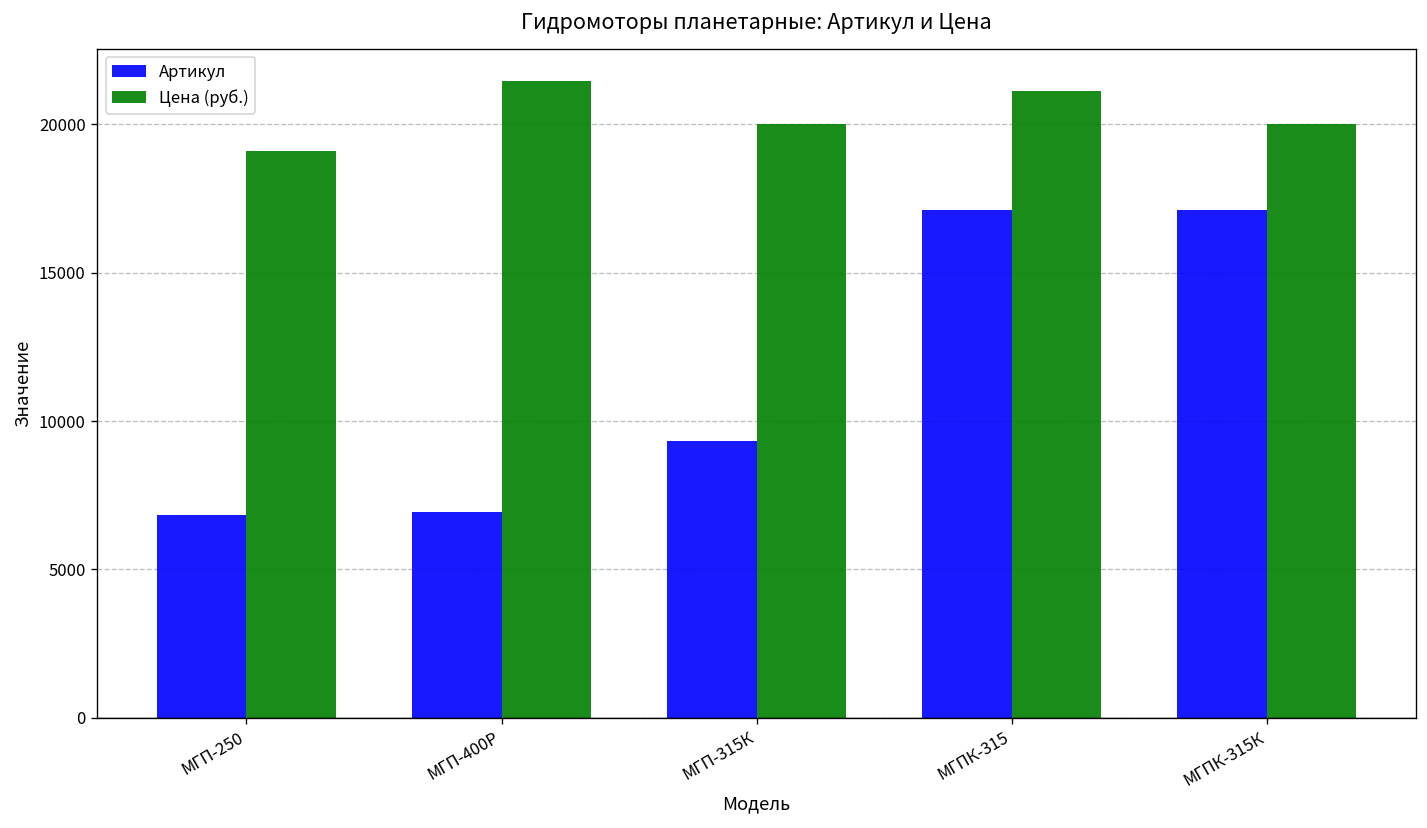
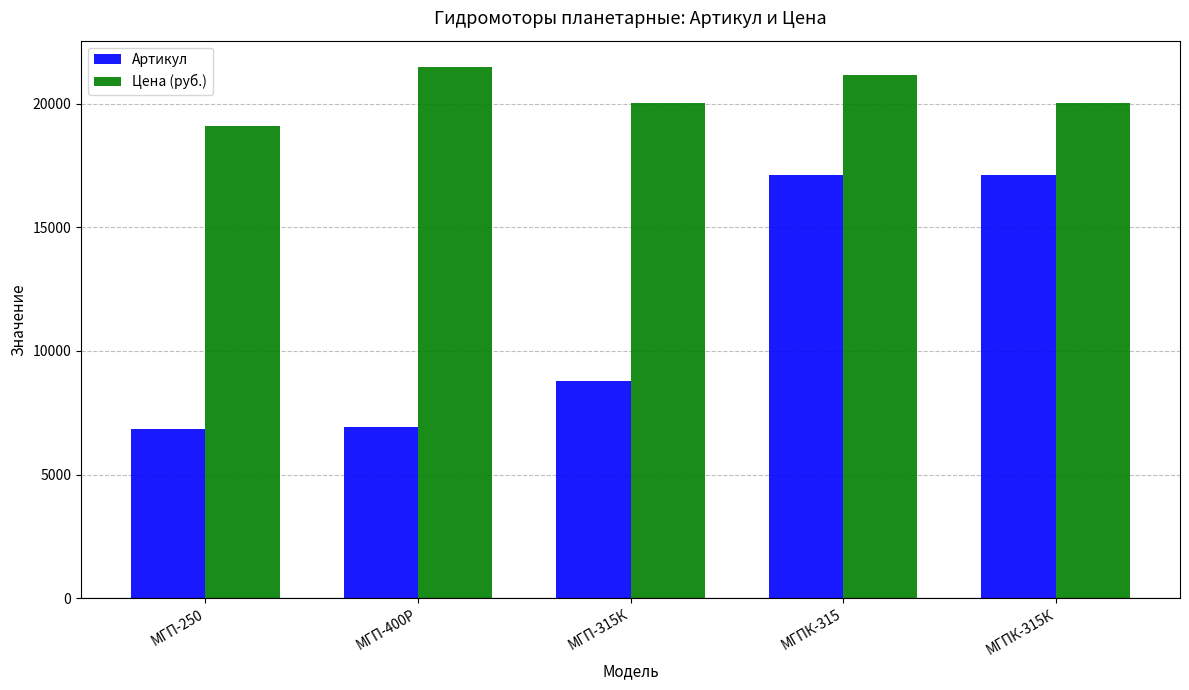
Артикул, МГП-315К: 9300 -> 8800
